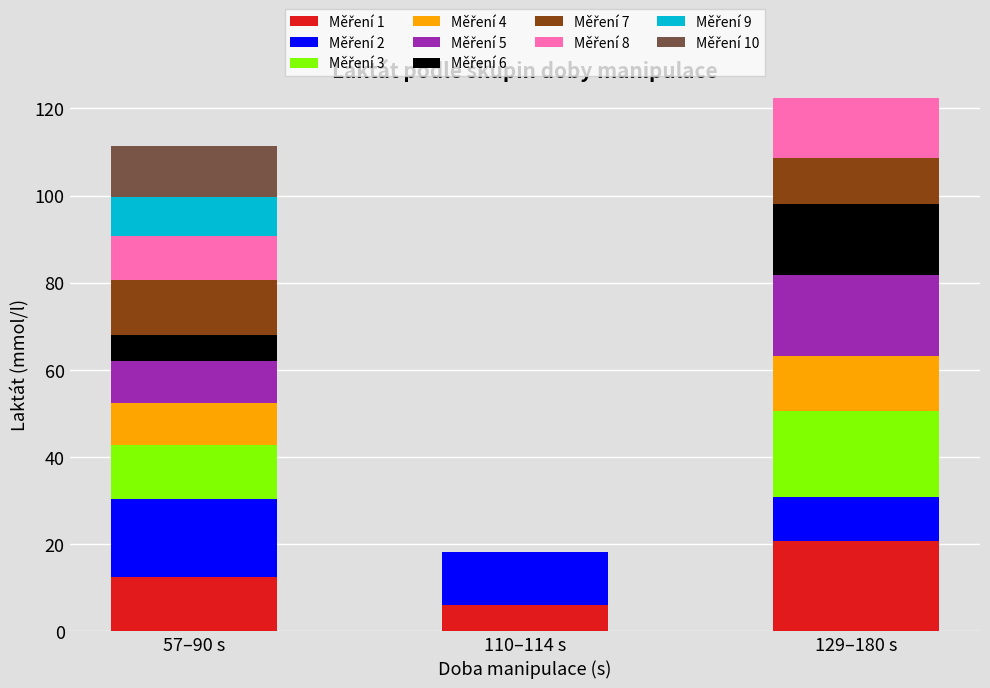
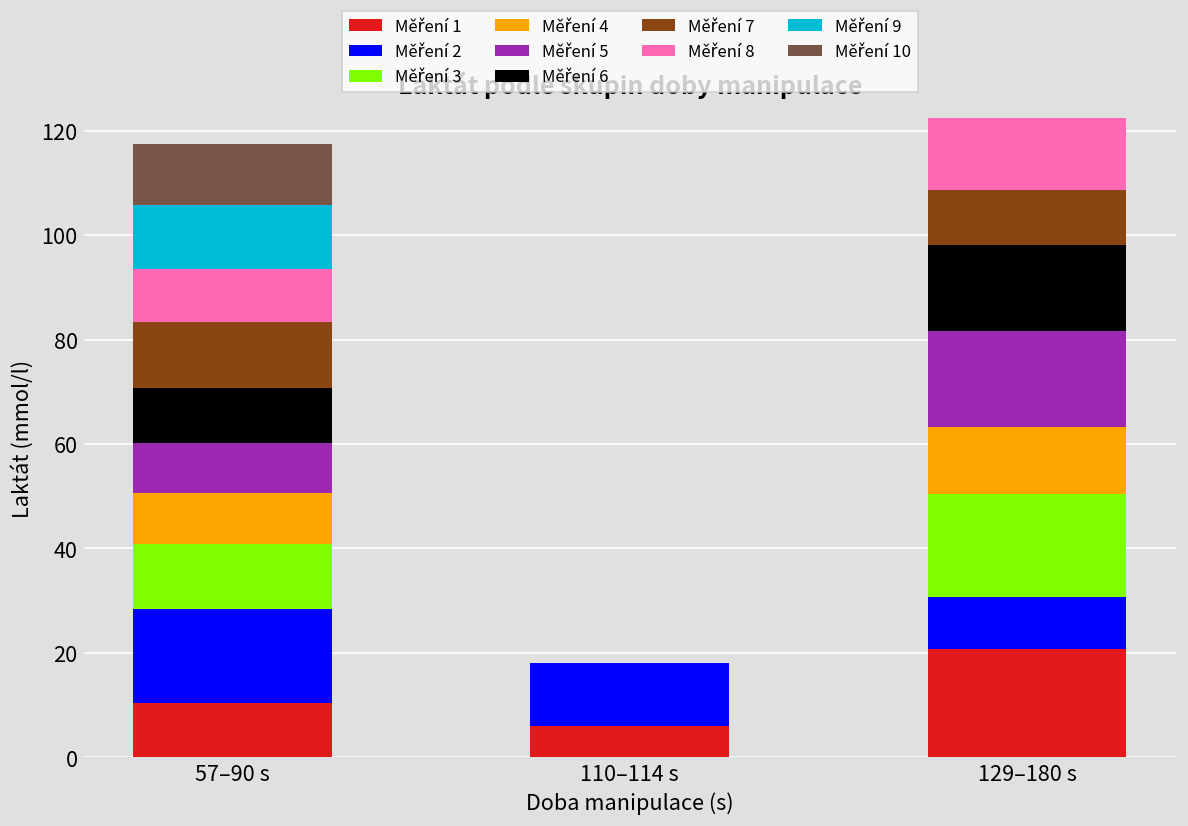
Měření 1, 57–90 s: 12 -> 10
Měření 6, 57–90 s: 6 -> 11
Měření 9, 57–90 s: 9 -> 12
